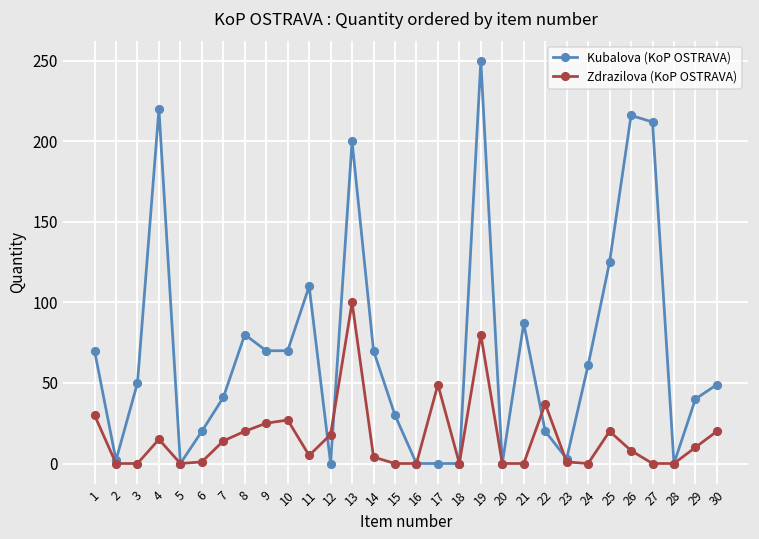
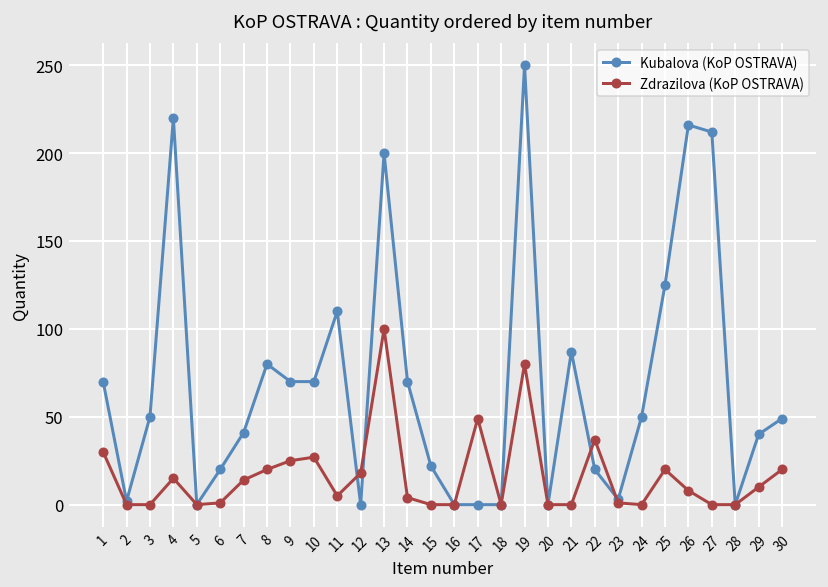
Kubalova (KoP OSTRAVA), 15: 30 -> 22
Kubalova (KoP OSTRAVA), 24: 61 -> 50
